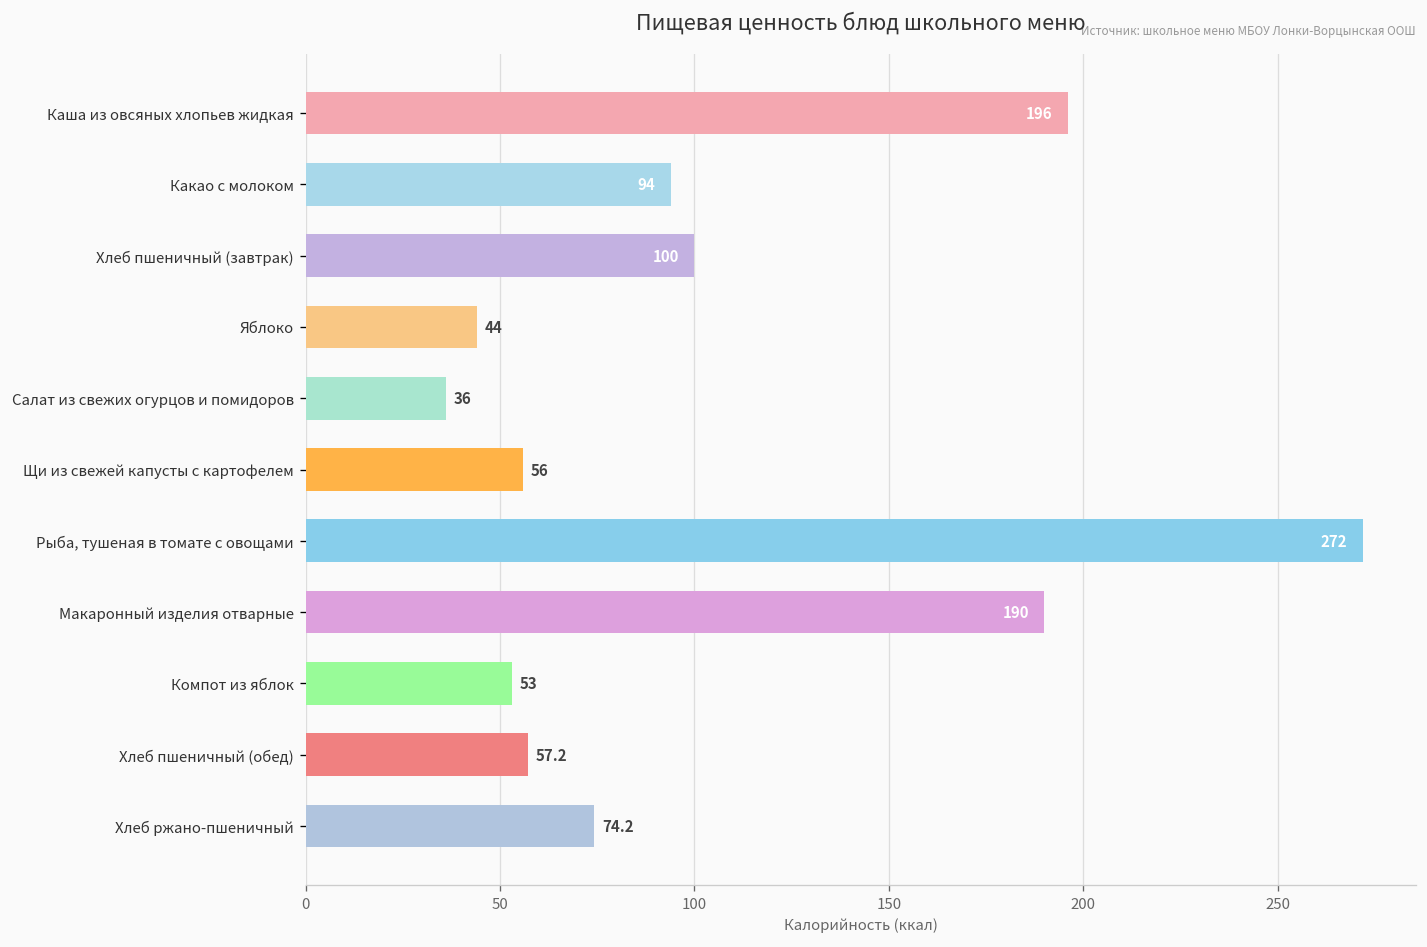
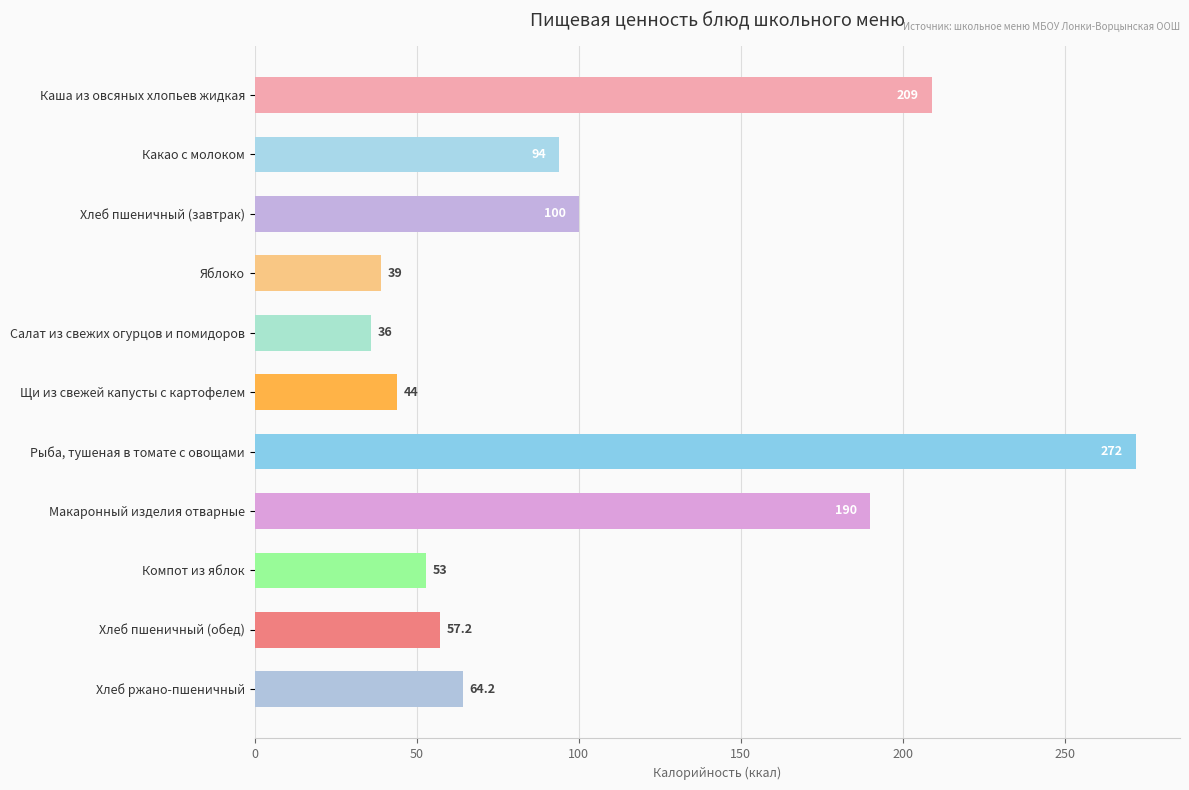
Каша из овсяных хлопьев жидкая: 196 -> 209
Яблоко: 44 -> 39
Щи из свежей капусты с картофелем: 56 -> 44
Хлеб ржано-пшеничный: 74.2 -> 64.2
